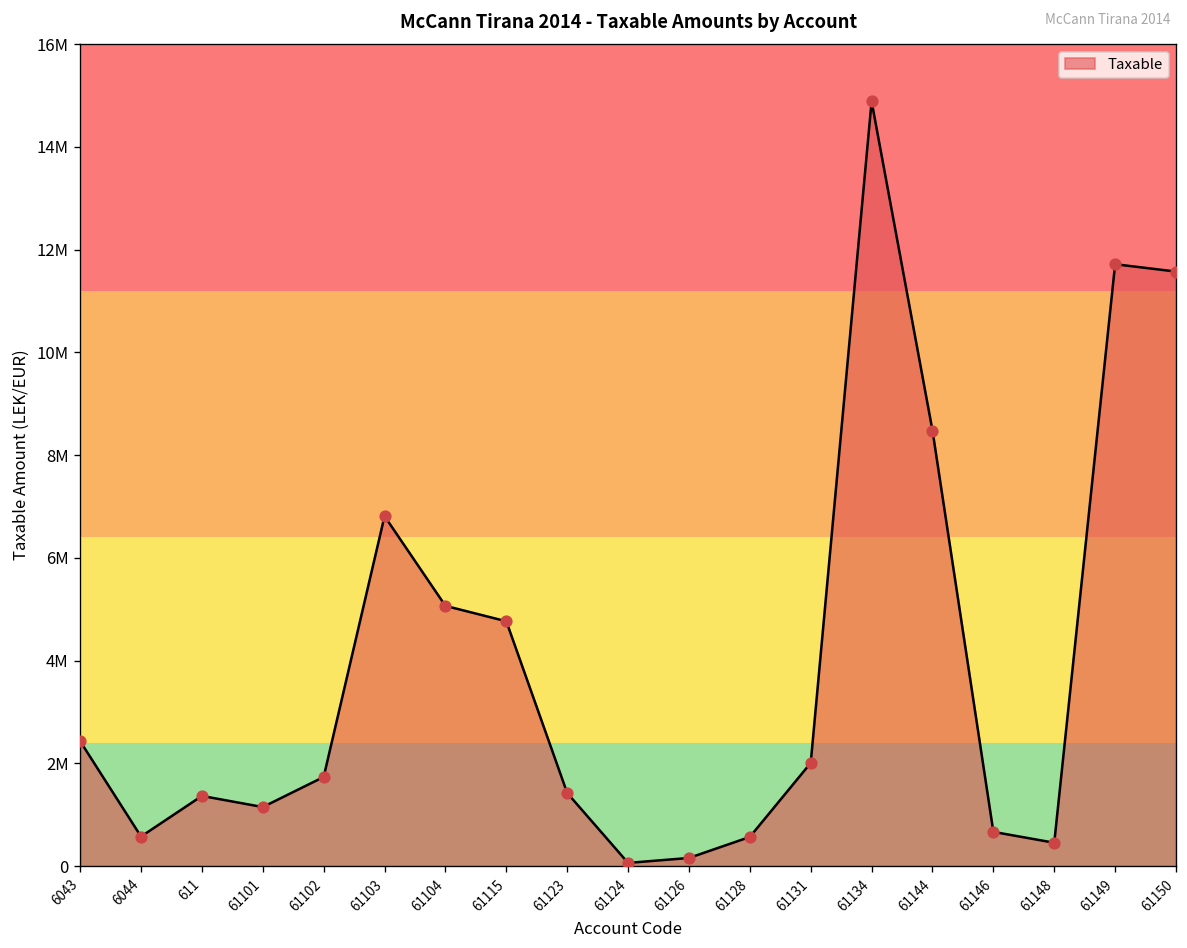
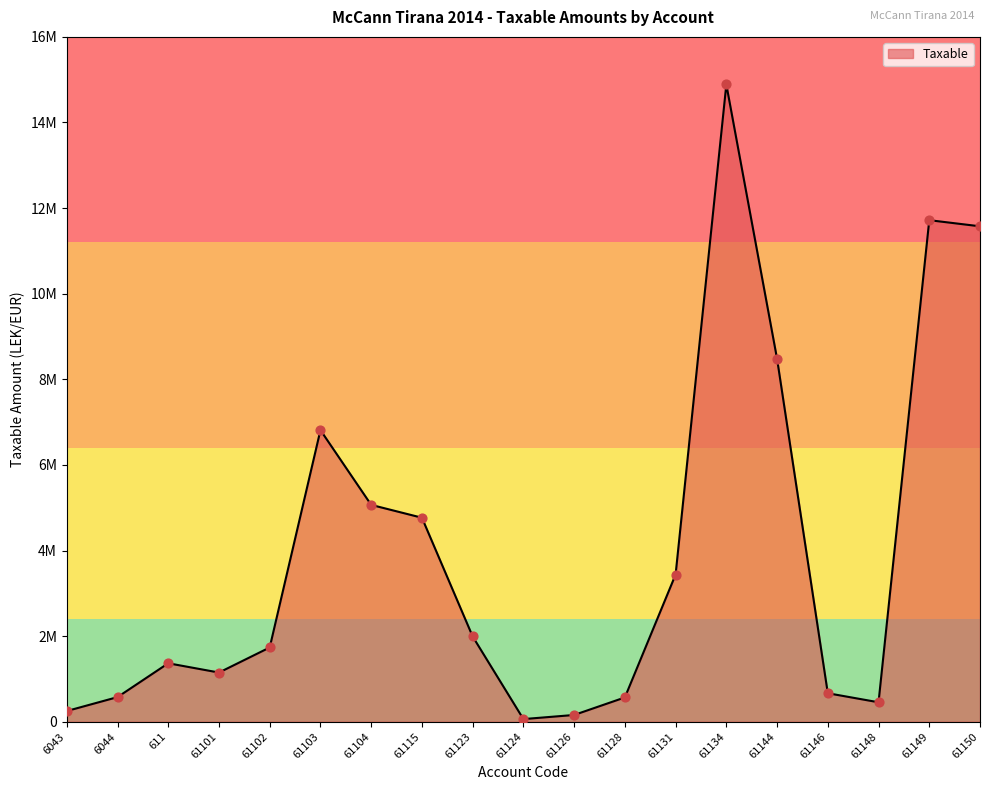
6043: 2400000 -> 300000
61123: 1400000 -> 2000000
61131: 2000000 -> 3400000
